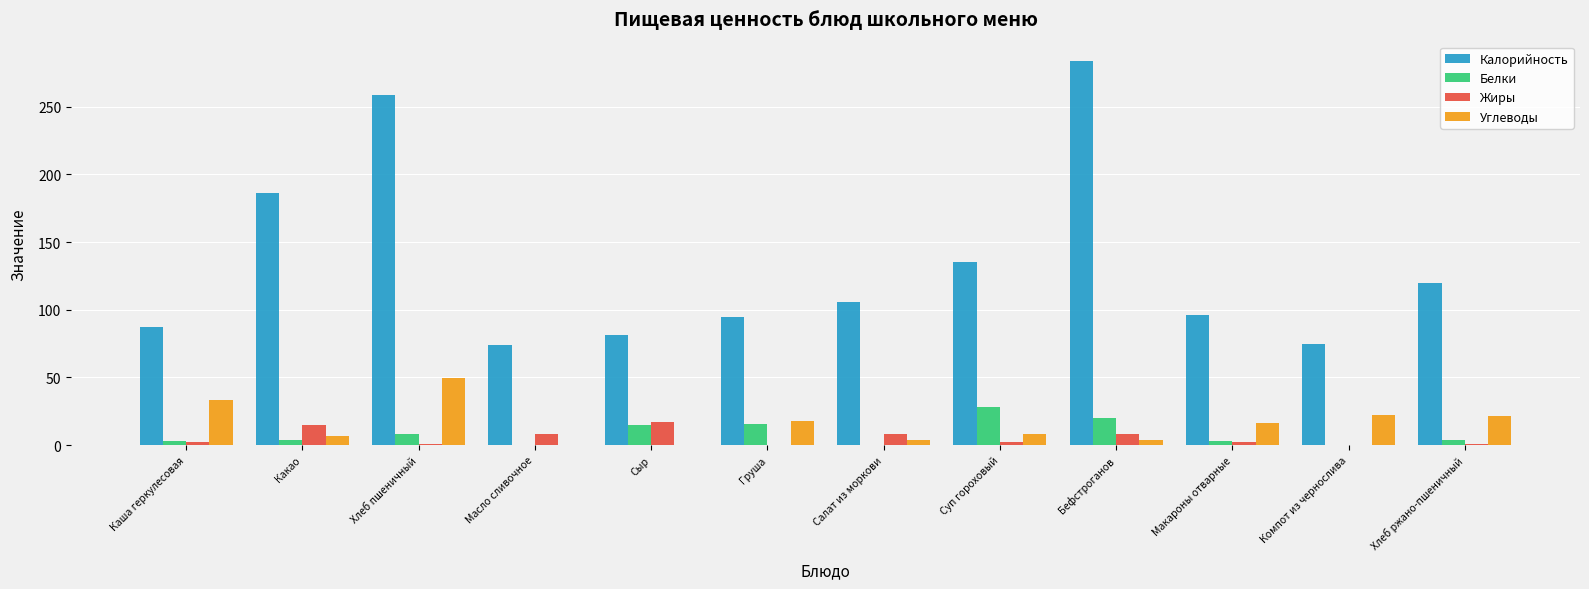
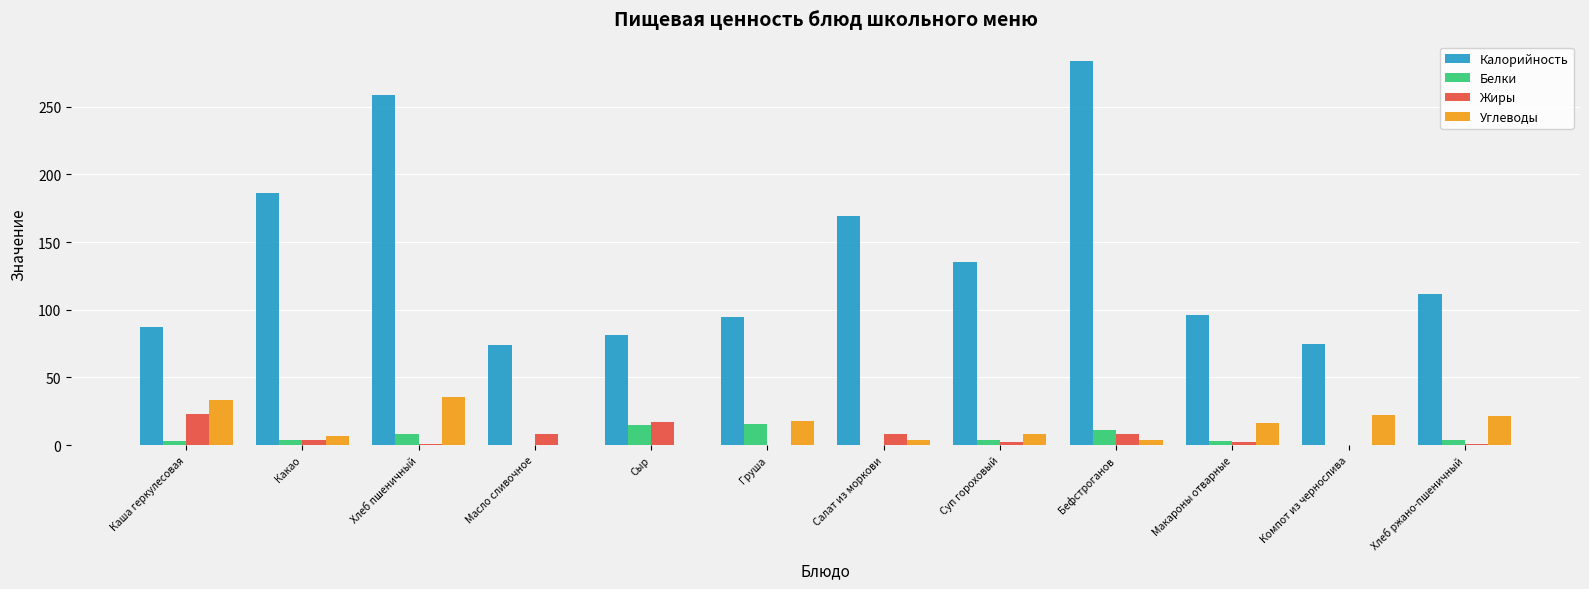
Жиры, Каша геркулесовая: 2 -> 23
Жиры, Какао: 15 -> 4
Углеводы, Хлеб пшеничный: 50 -> 35
Калорийность, Салат из моркови: 106 -> 169
Белки, Суп гороховый: 28 -> 4
Белки, Бефстроганов: 20 -> 11
Калорийность, Хлеб ржано-пшеничный: 120 -> 112
